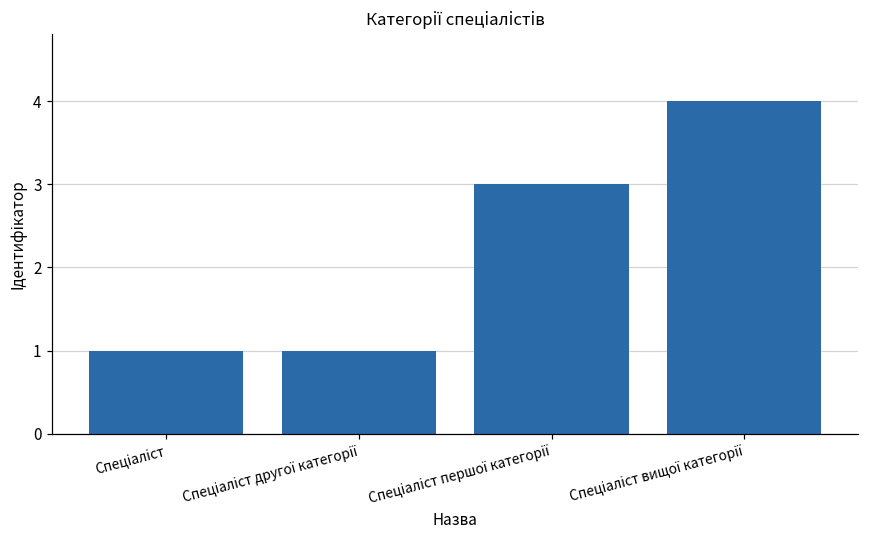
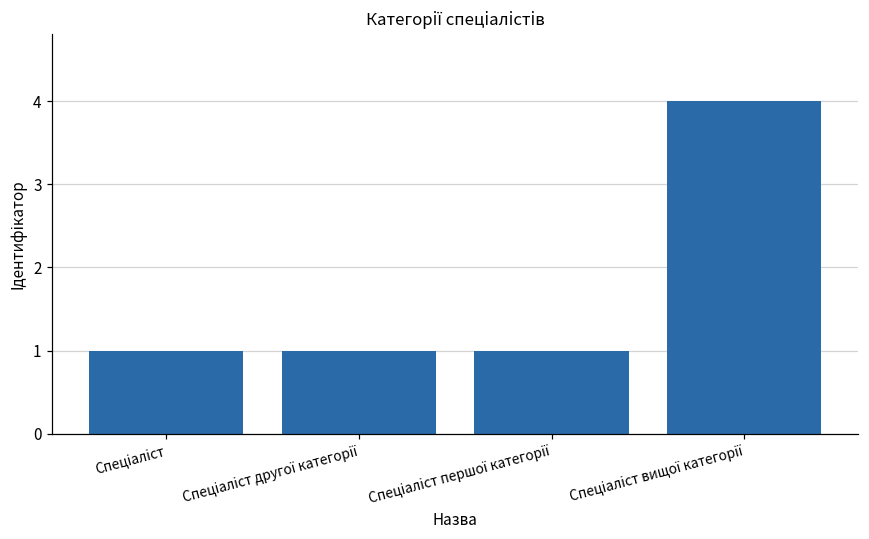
Спеціаліст першої категорії: 3 -> 1
